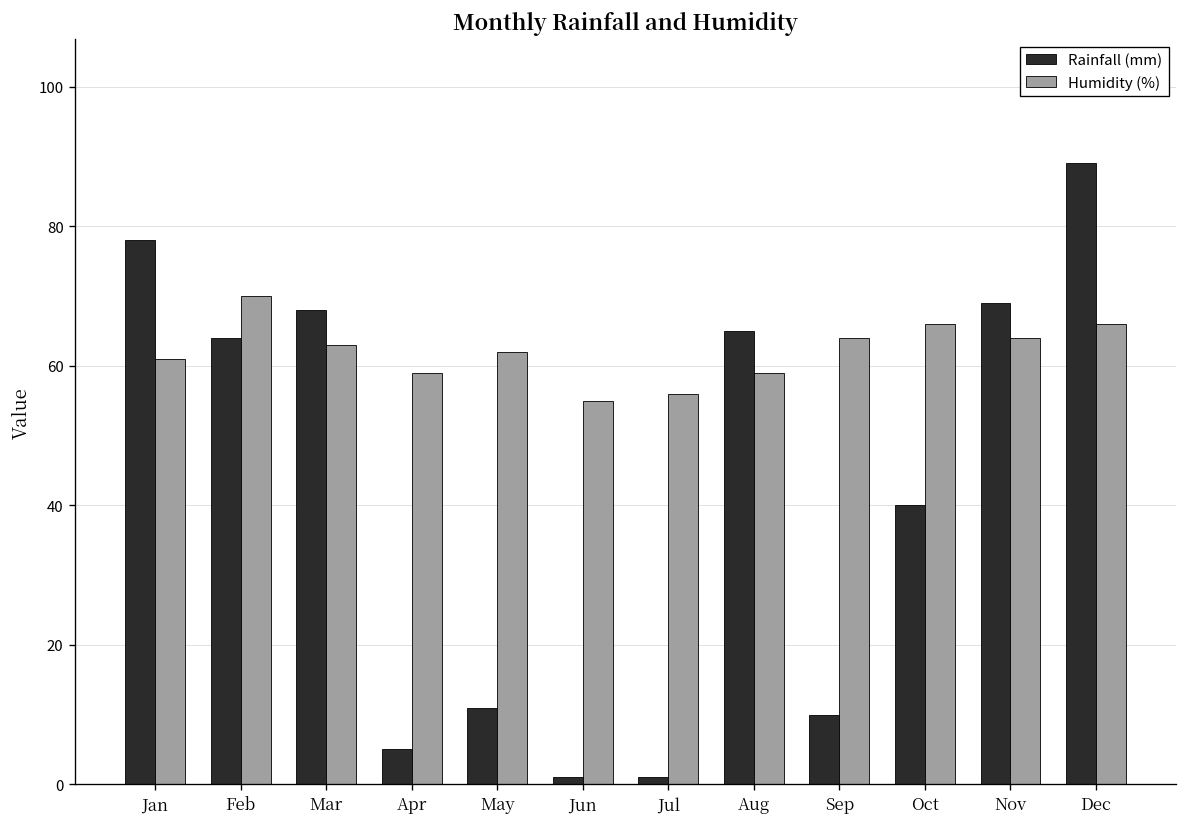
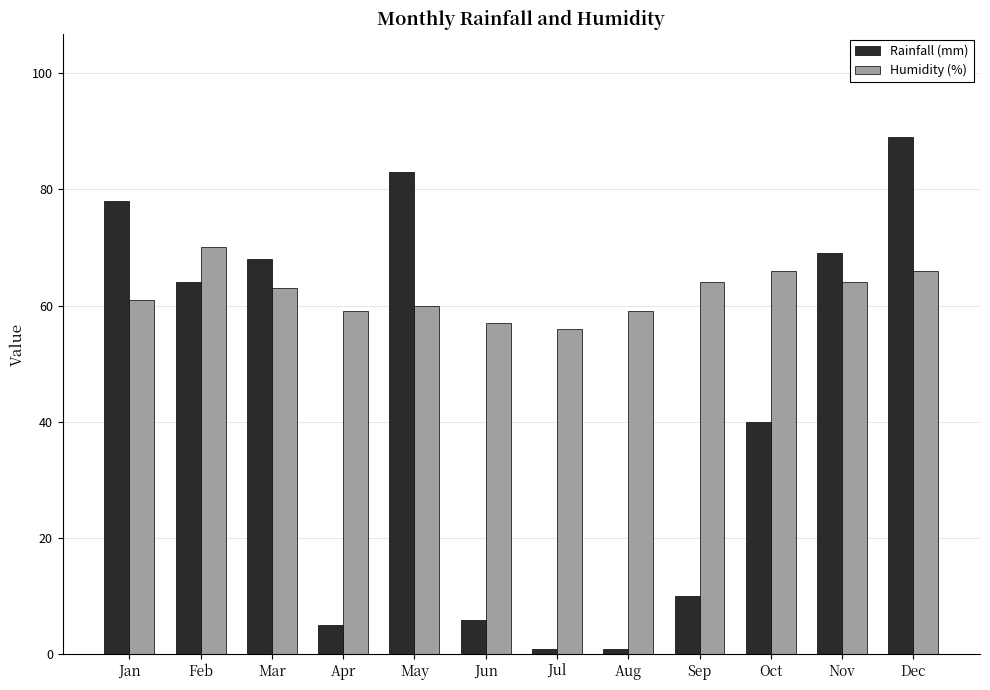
Rainfall (mm), May: 11 -> 83
Humidity (%), May: 62 -> 60
Rainfall (mm), Jun: 1 -> 6
Humidity (%), Jun: 55 -> 57
Rainfall (mm), Aug: 65 -> 1
